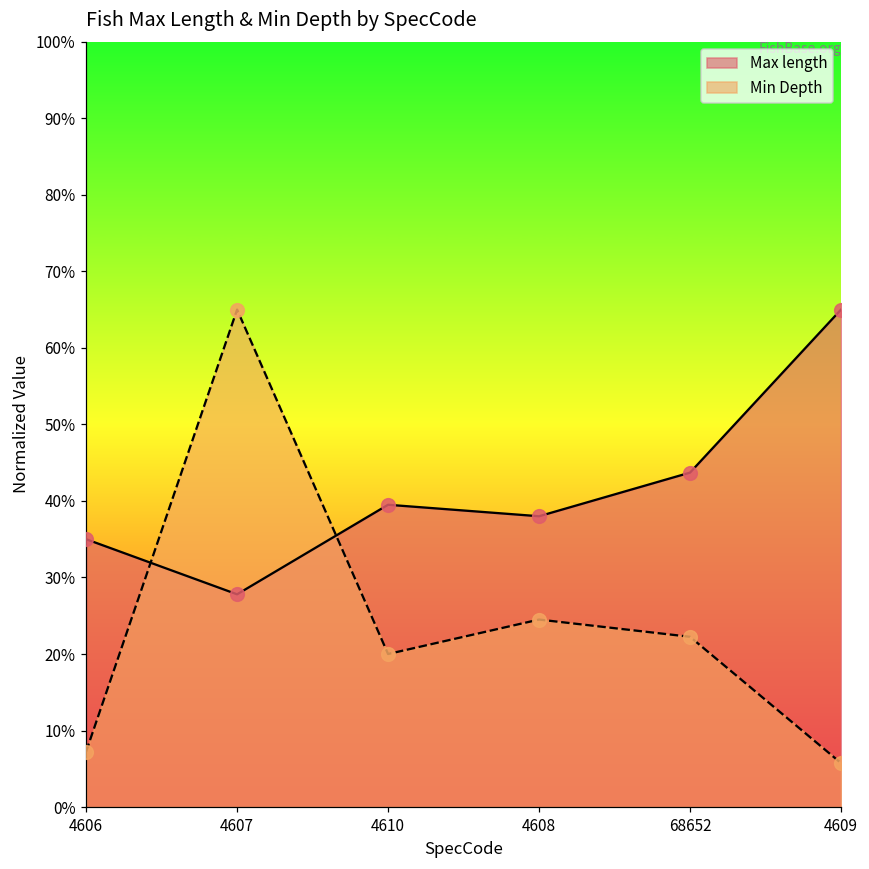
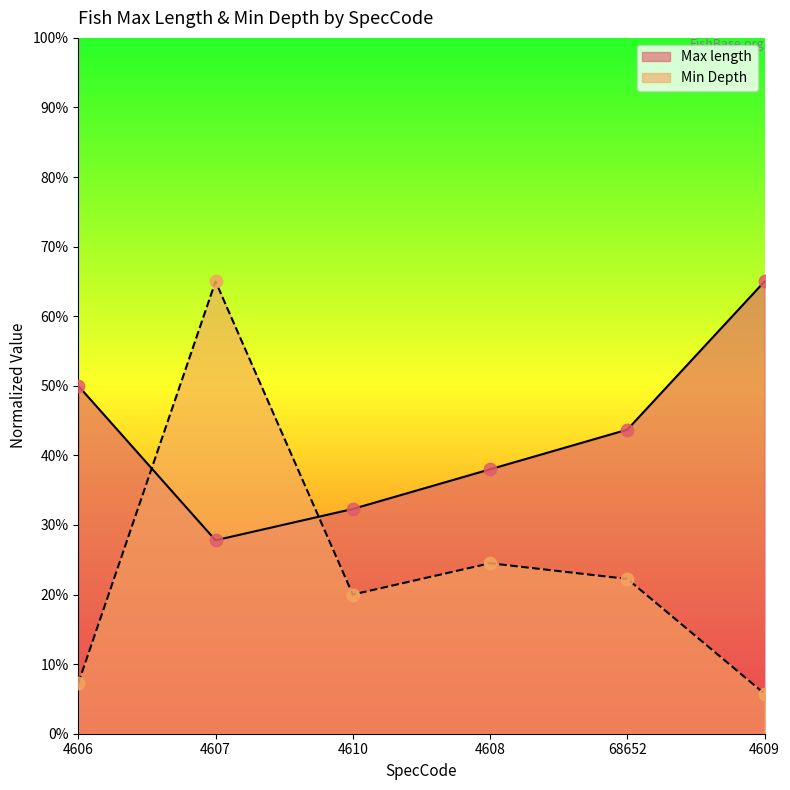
Max length, 4606: 35% -> 50%
Max length, 4610: 40% -> 32%
